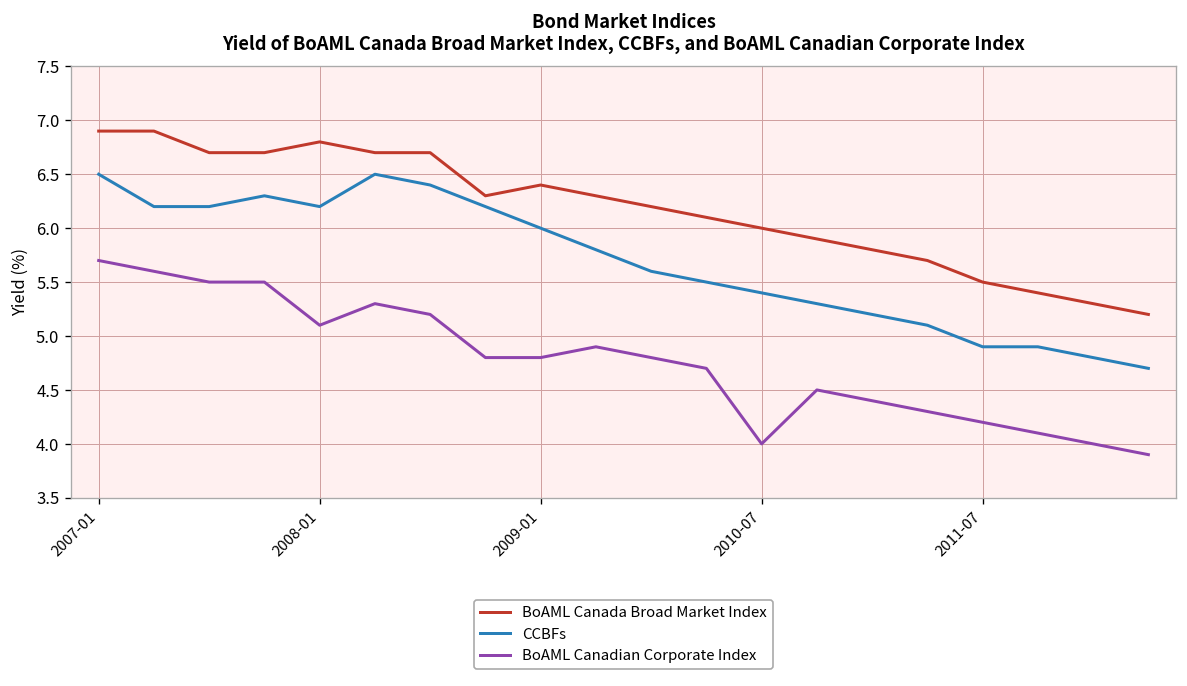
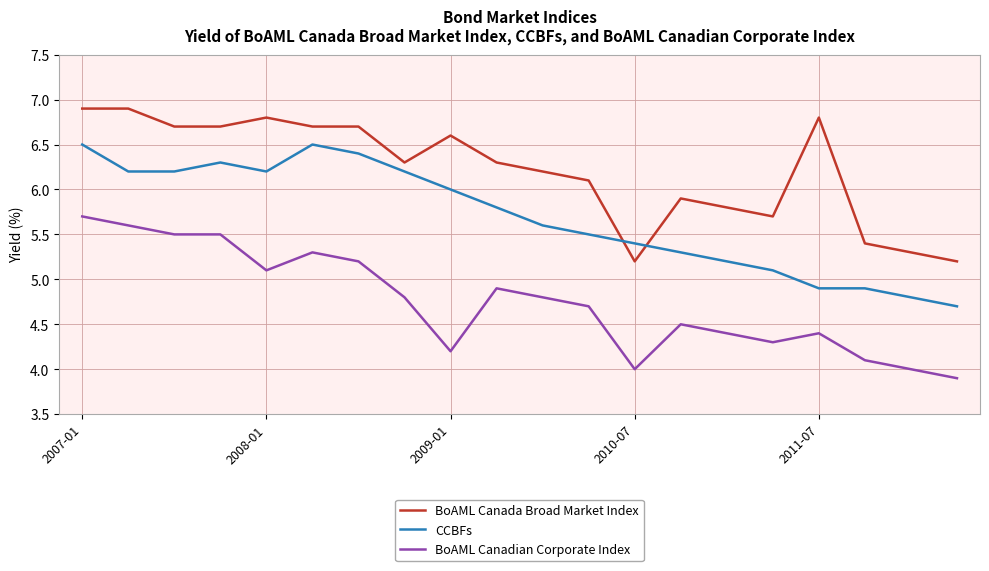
BoAML Canada Broad Market Index, 2009-01: 6.4 -> 6.6
BoAML Canadian Corporate Index, 2009-01: 4.8 -> 4.2
BoAML Canada Broad Market Index, 2010-07: 6.0 -> 5.2
BoAML Canada Broad Market Index, 2011-07: 5.5 -> 6.8
BoAML Canadian Corporate Index, 2011-07: 4.2 -> 4.4
